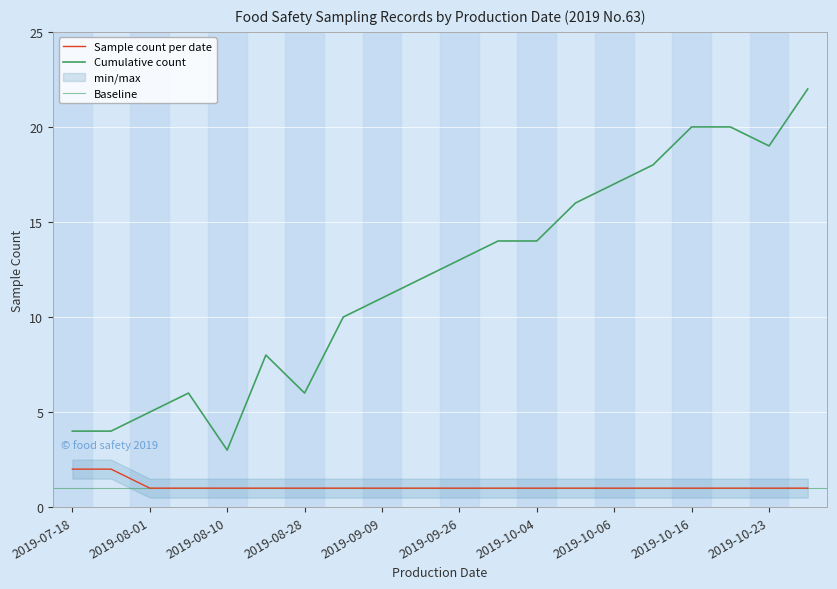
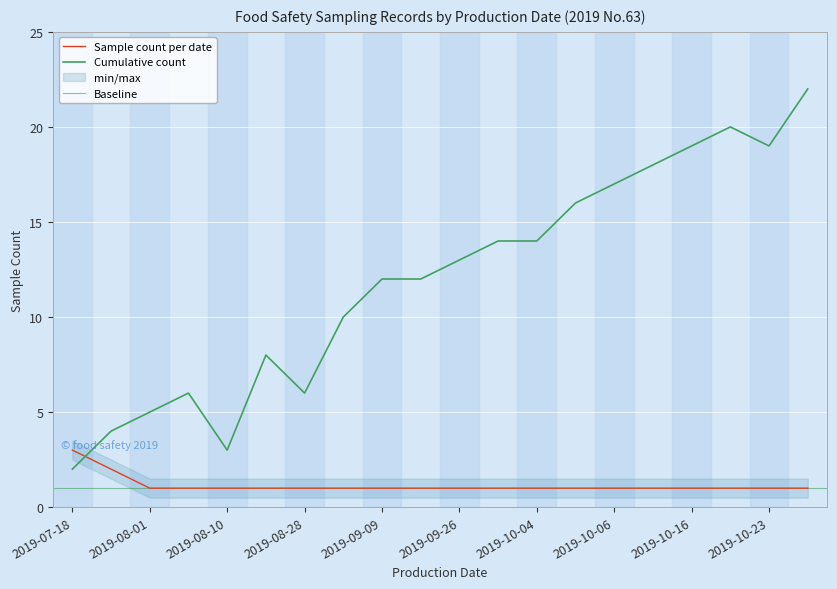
Sample count per date, 2019-07-18: 2 -> 3
Cumulative count, 2019-07-18: 4 -> 2
Cumulative count, 2019-09-09: 11 -> 12
Cumulative count, 2019-10-16: 20 -> 19
